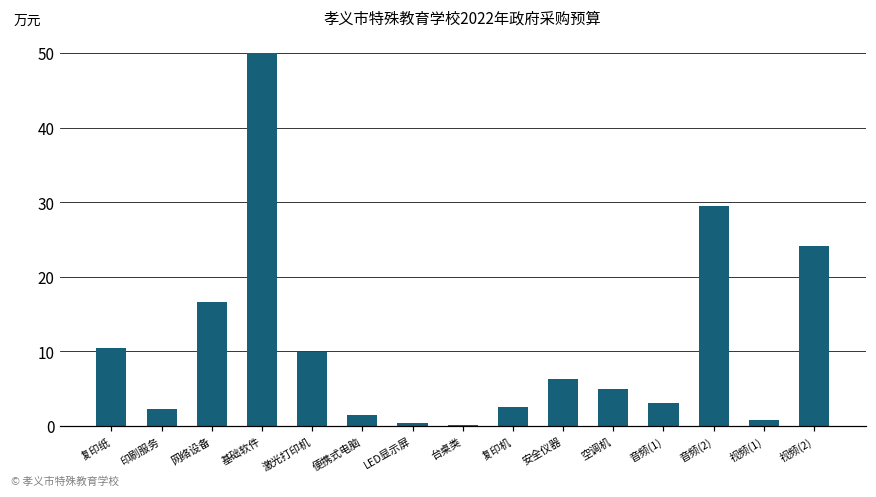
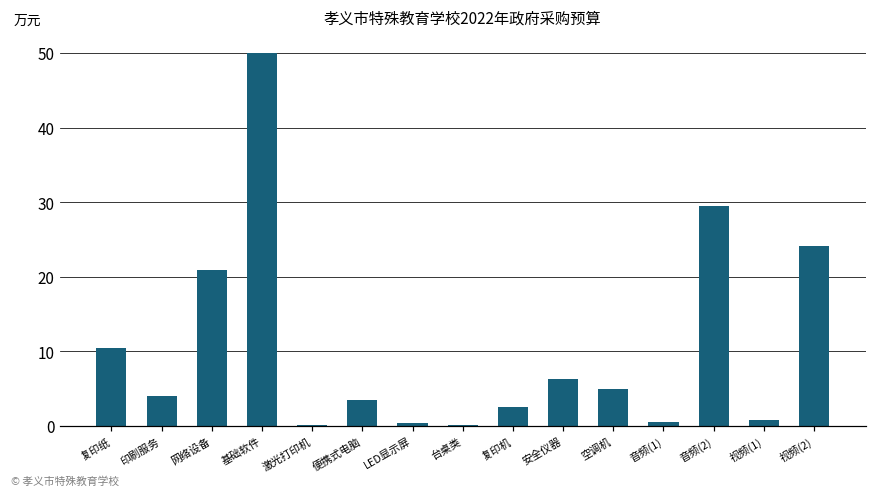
印刷服务: 2 -> 4
网络设备: 17 -> 21
激光打印机: 10 -> 0
便携式电脑: 2 -> 4
音频(1): 3 -> 1
